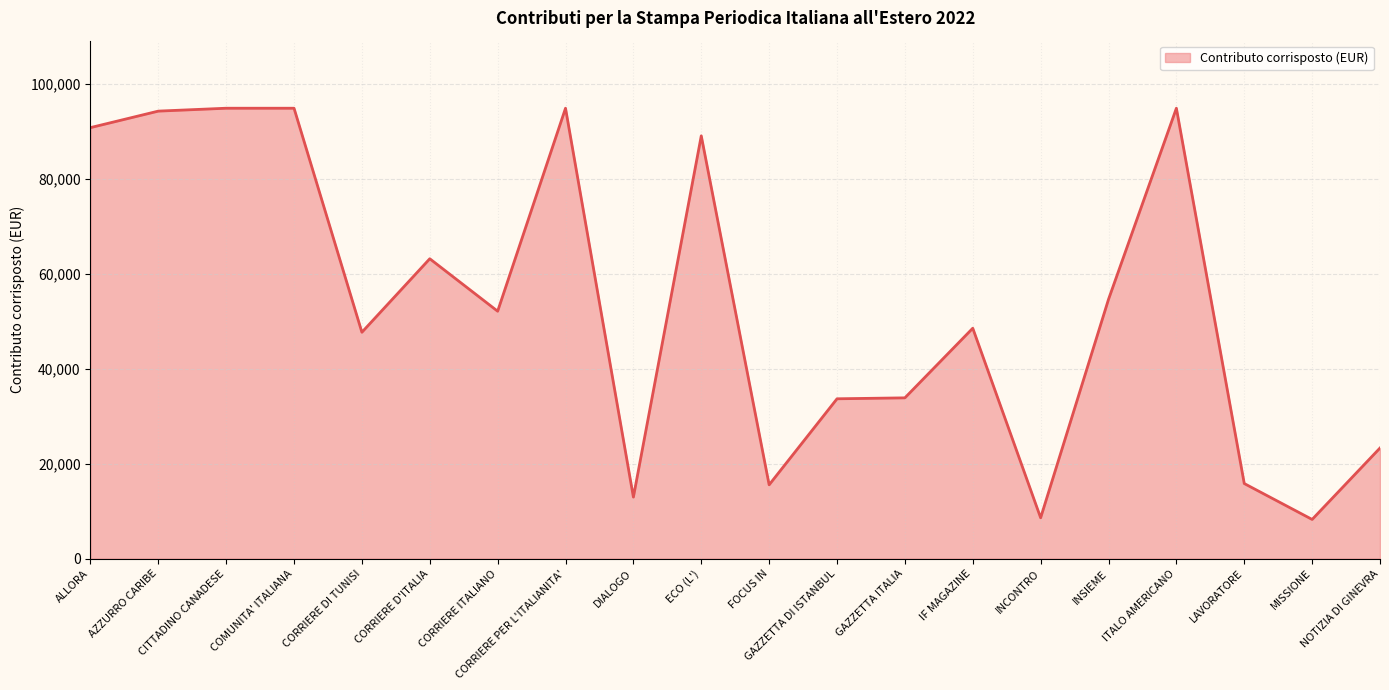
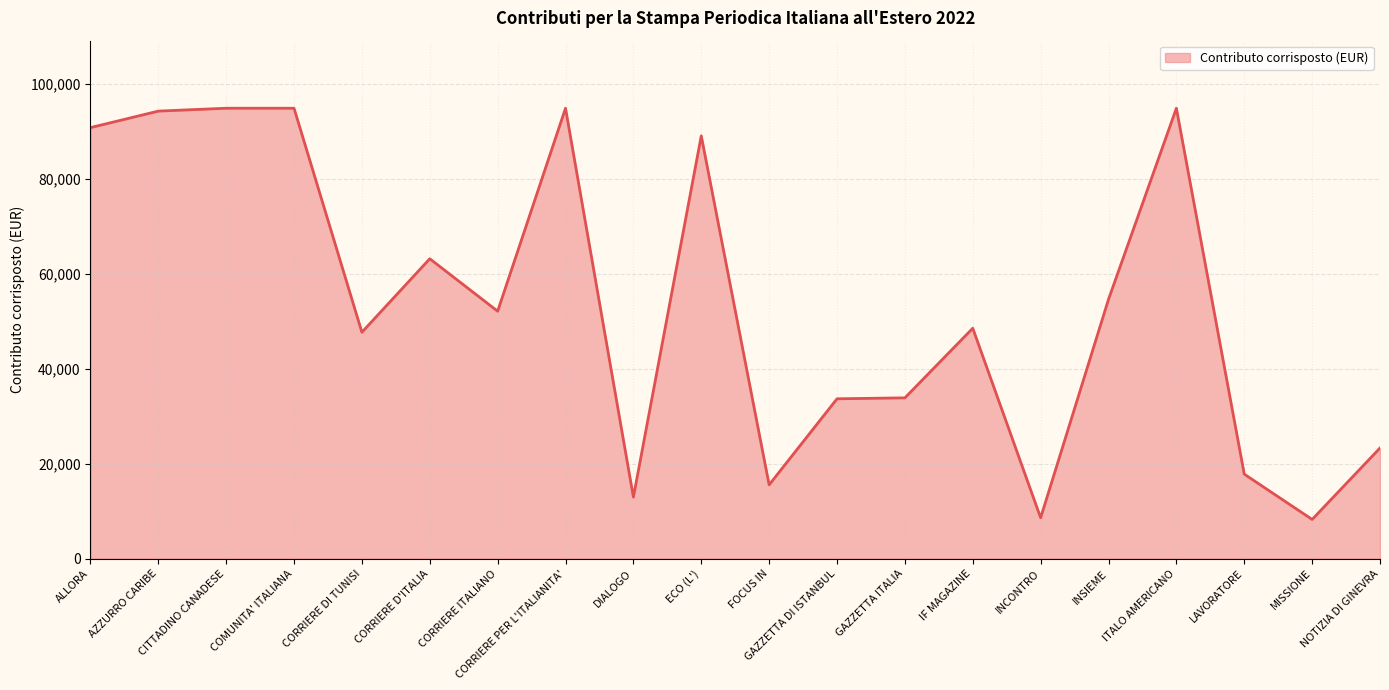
LAVORATORE: 16,000 -> 18,000
